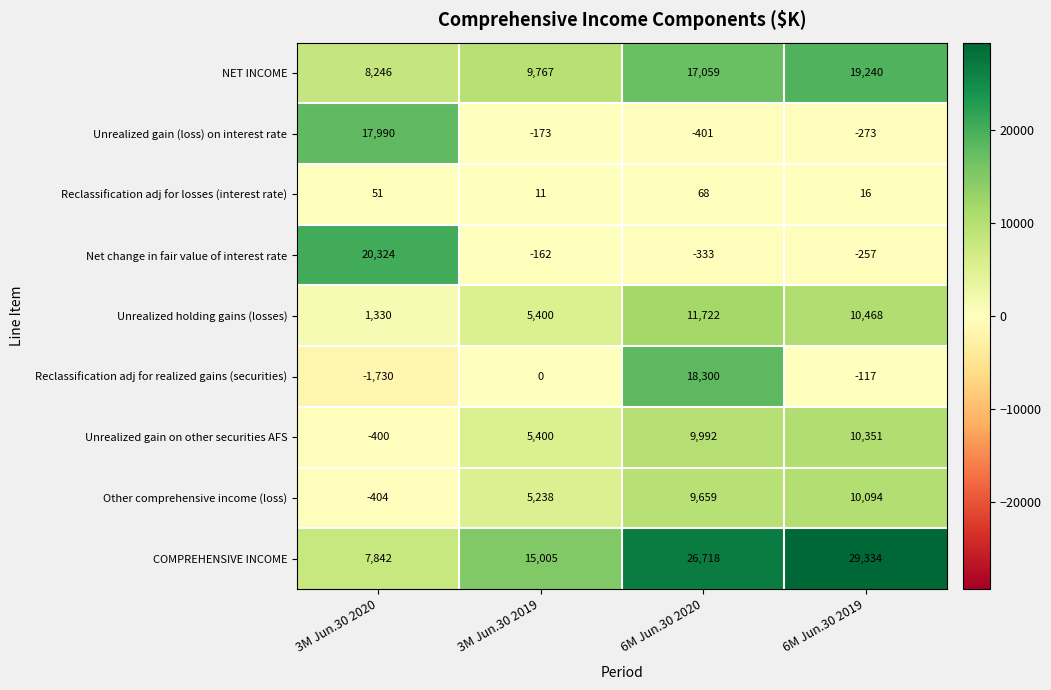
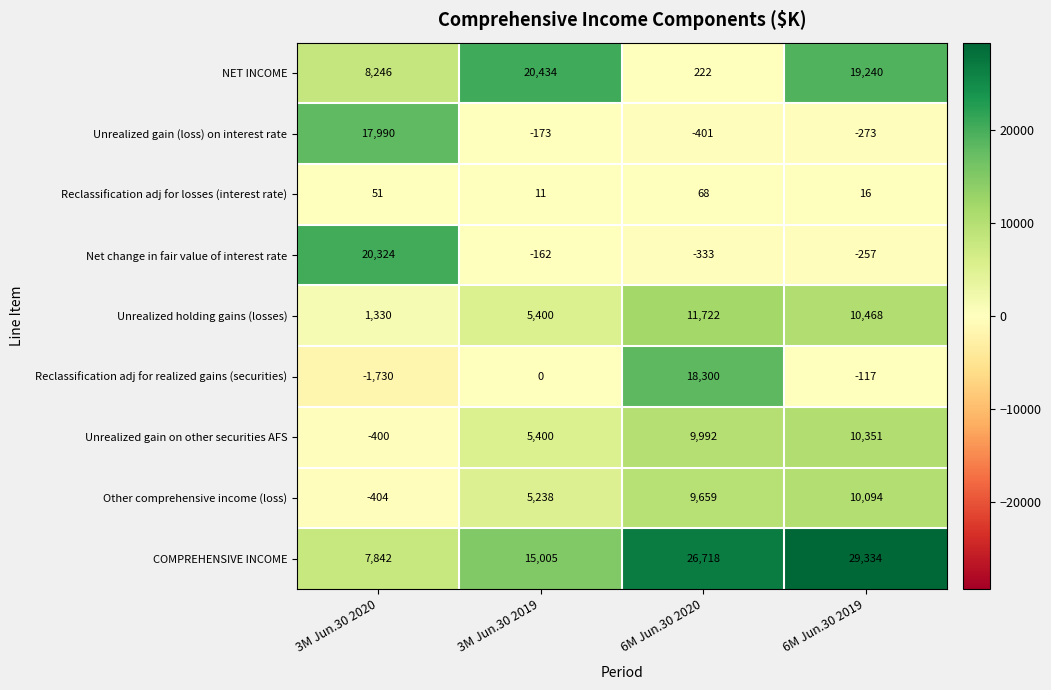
NET INCOME, 3M Jun.30 2019: 9,767 -> 20,434
NET INCOME, 6M Jun.30 2020: 17,059 -> 222
